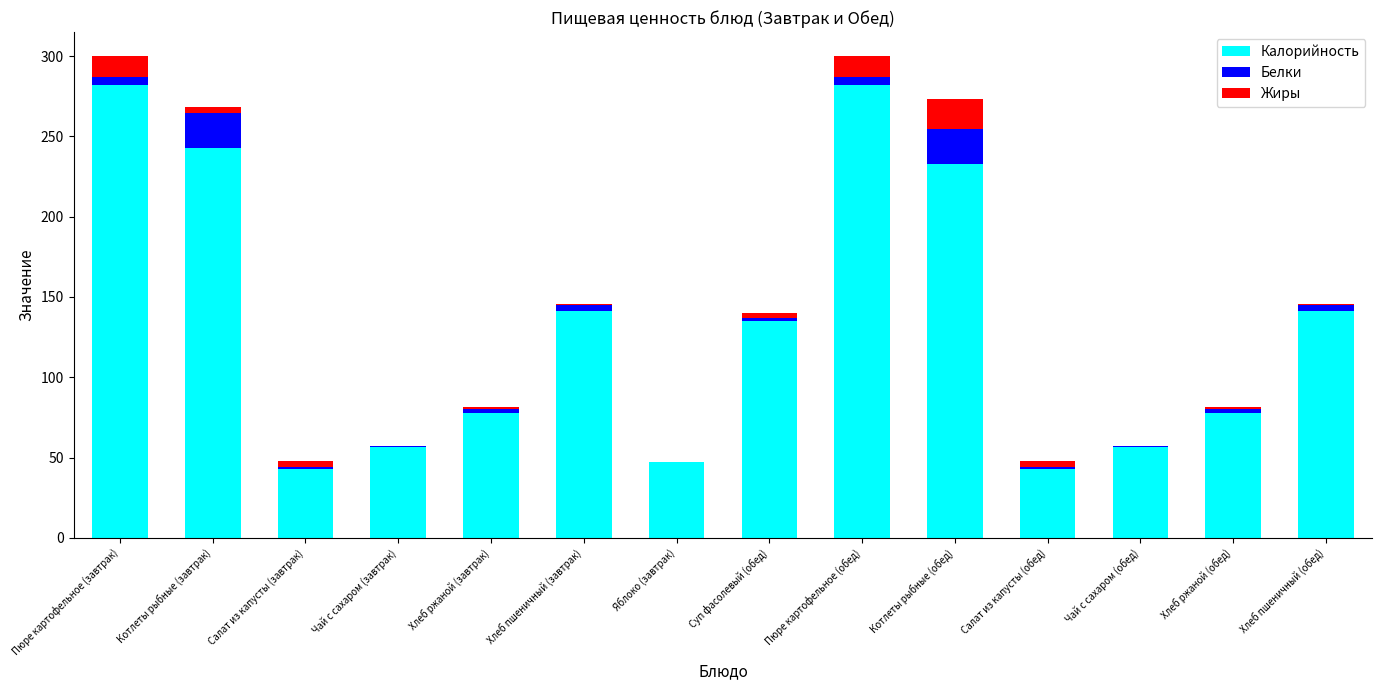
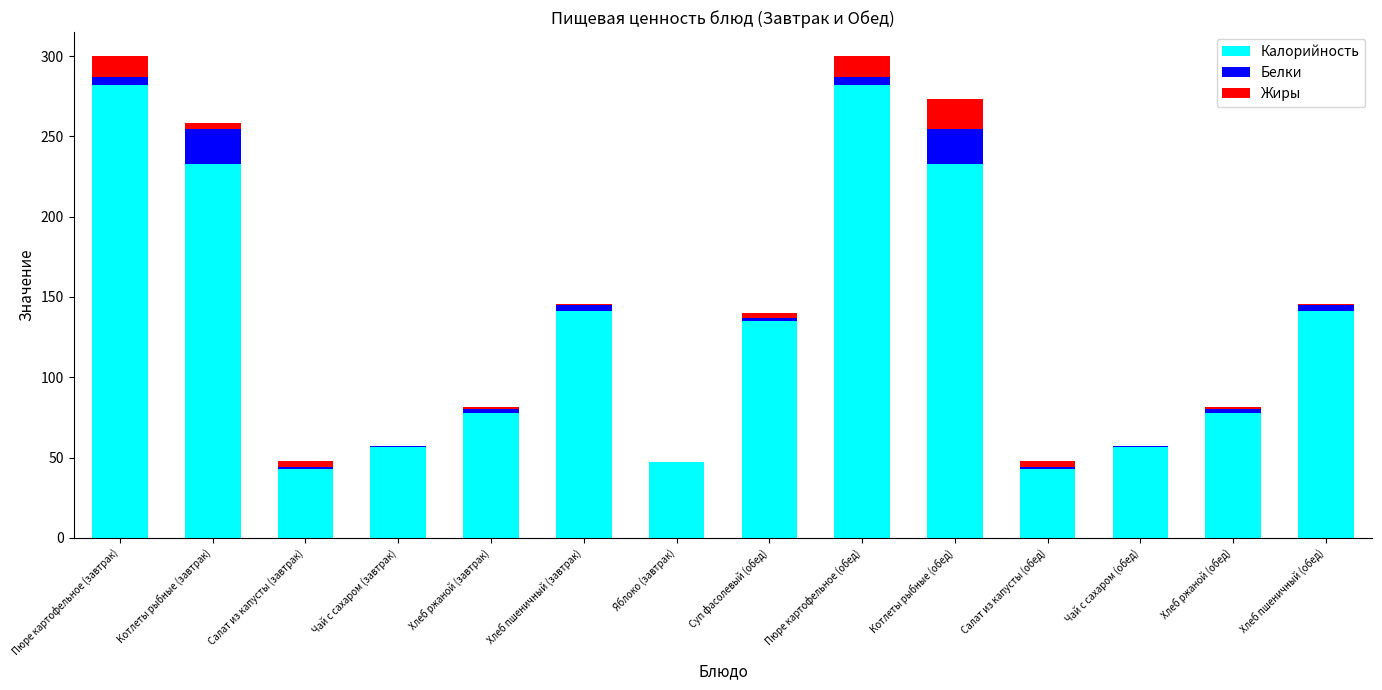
Калорийность, Котлеты рыбные (завтрак): 243 -> 233
